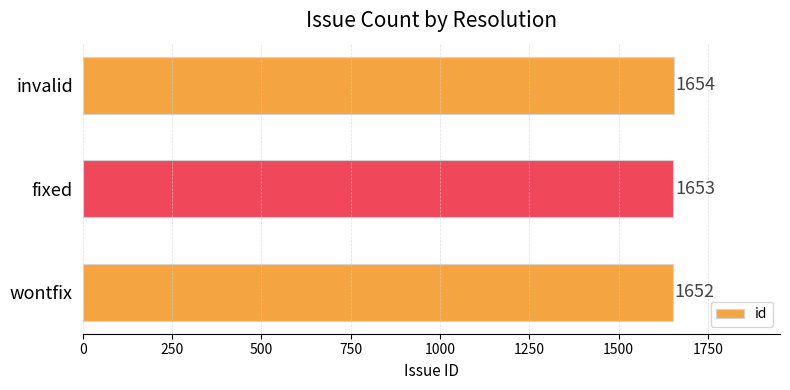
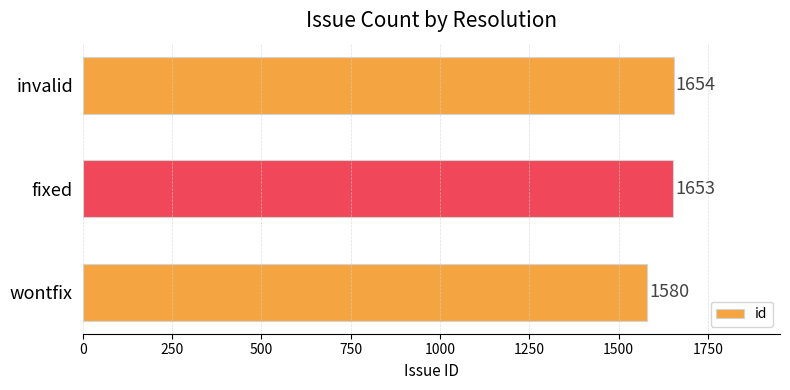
wontfix: 1652 -> 1580
